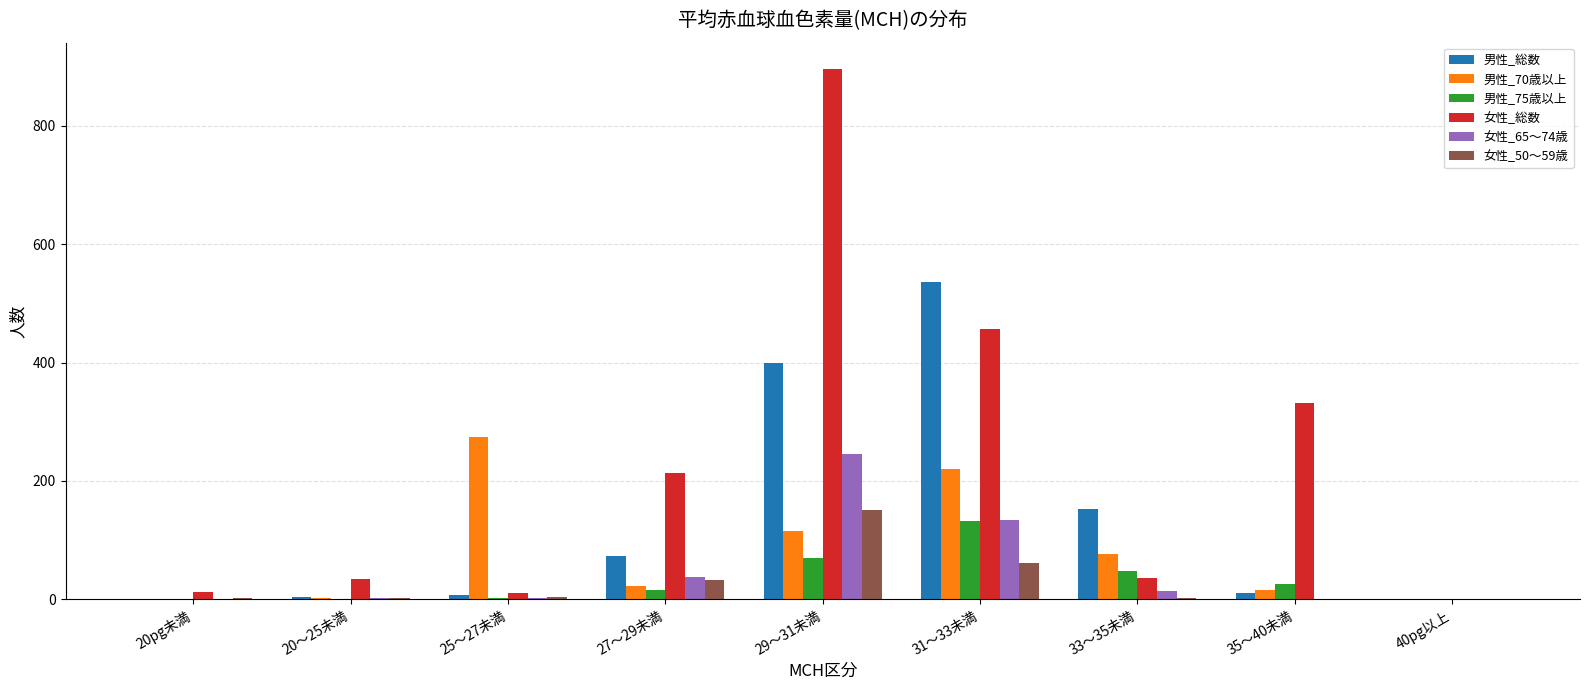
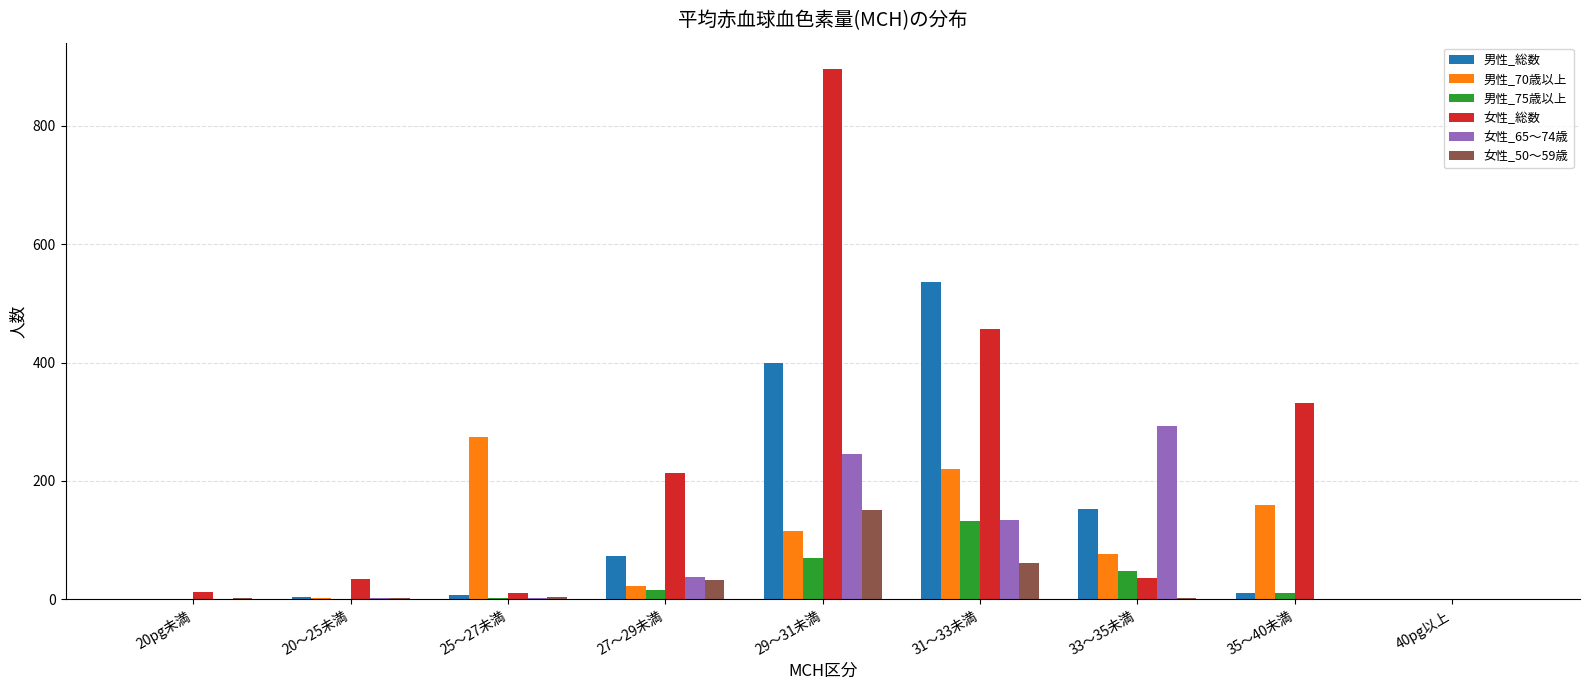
女性_65～74歳, 33～35未満: 10 -> 290
男性_70歳以上, 35～40未満: 20 -> 160
男性_75歳以上, 35～40未満: 30 -> 10
